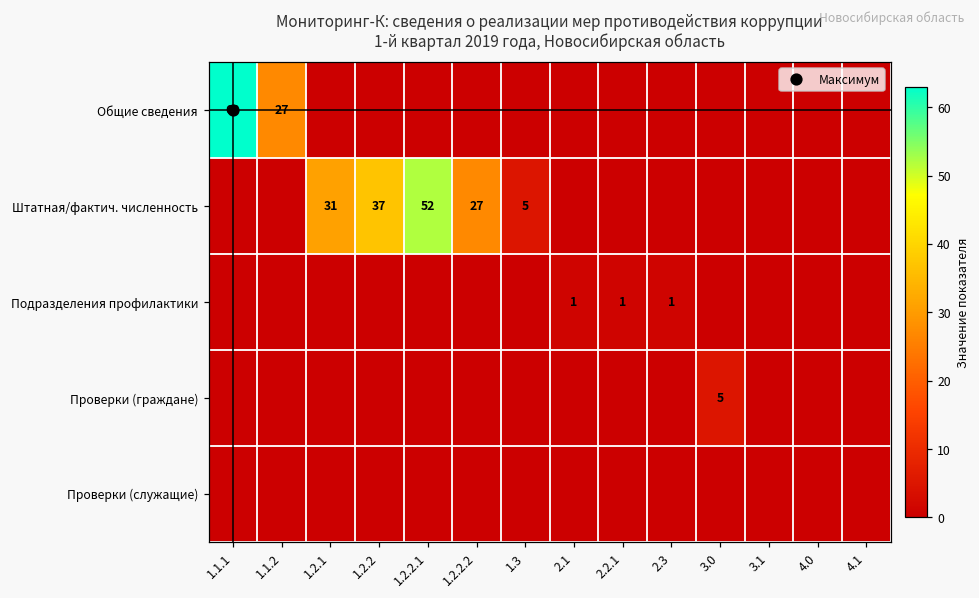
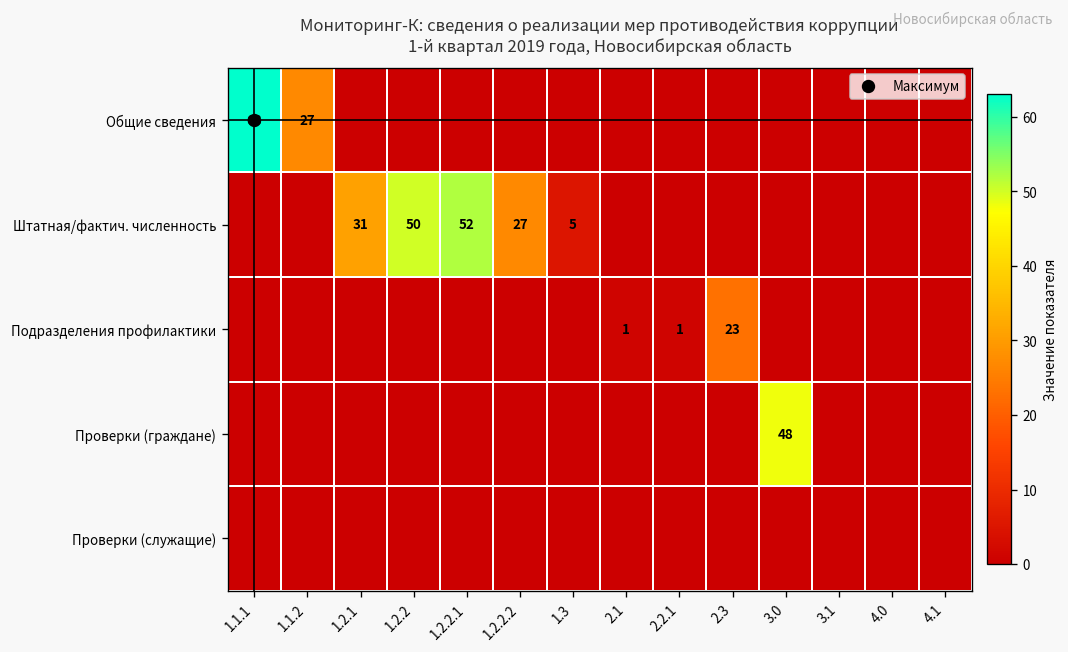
Штатная/фактич. численность, 1.2.2: 37 -> 50
Подразделения профилактики, 2.3: 1 -> 23
Проверки (граждане), 3.0: 5 -> 48
